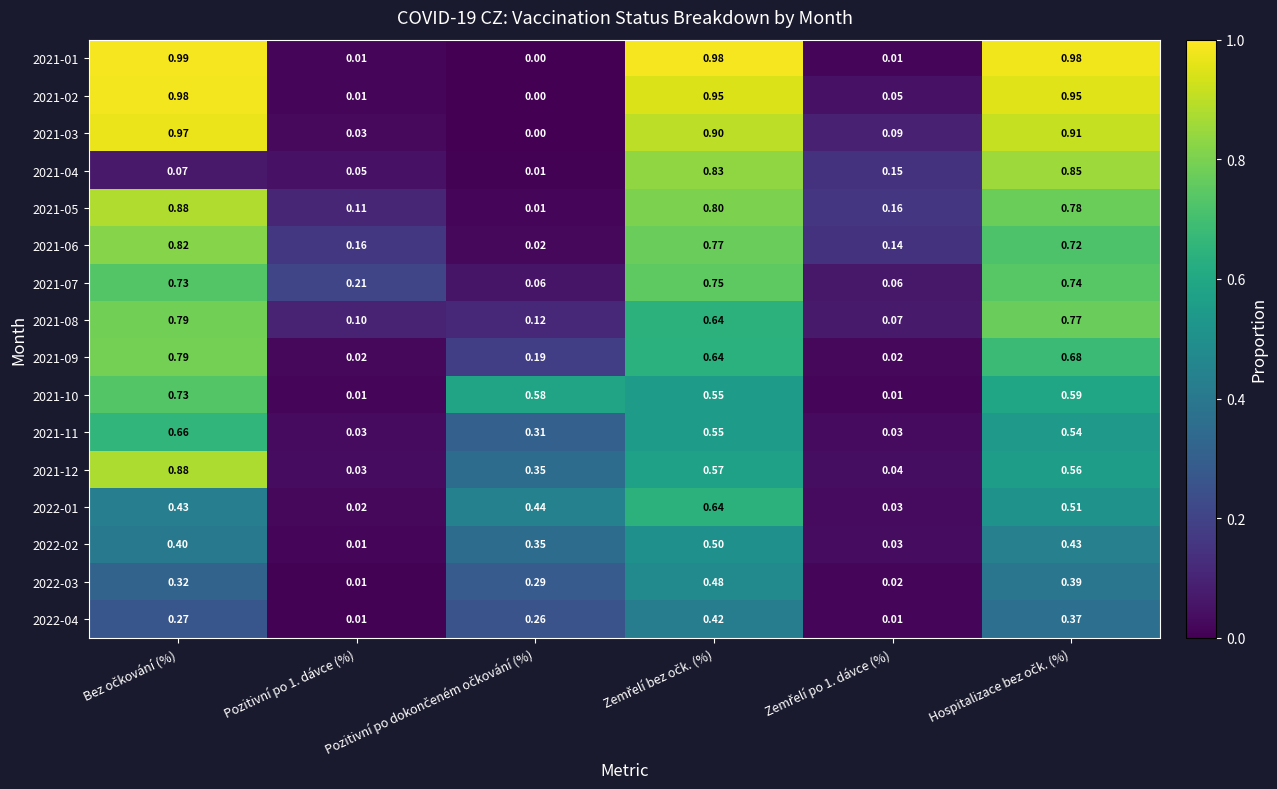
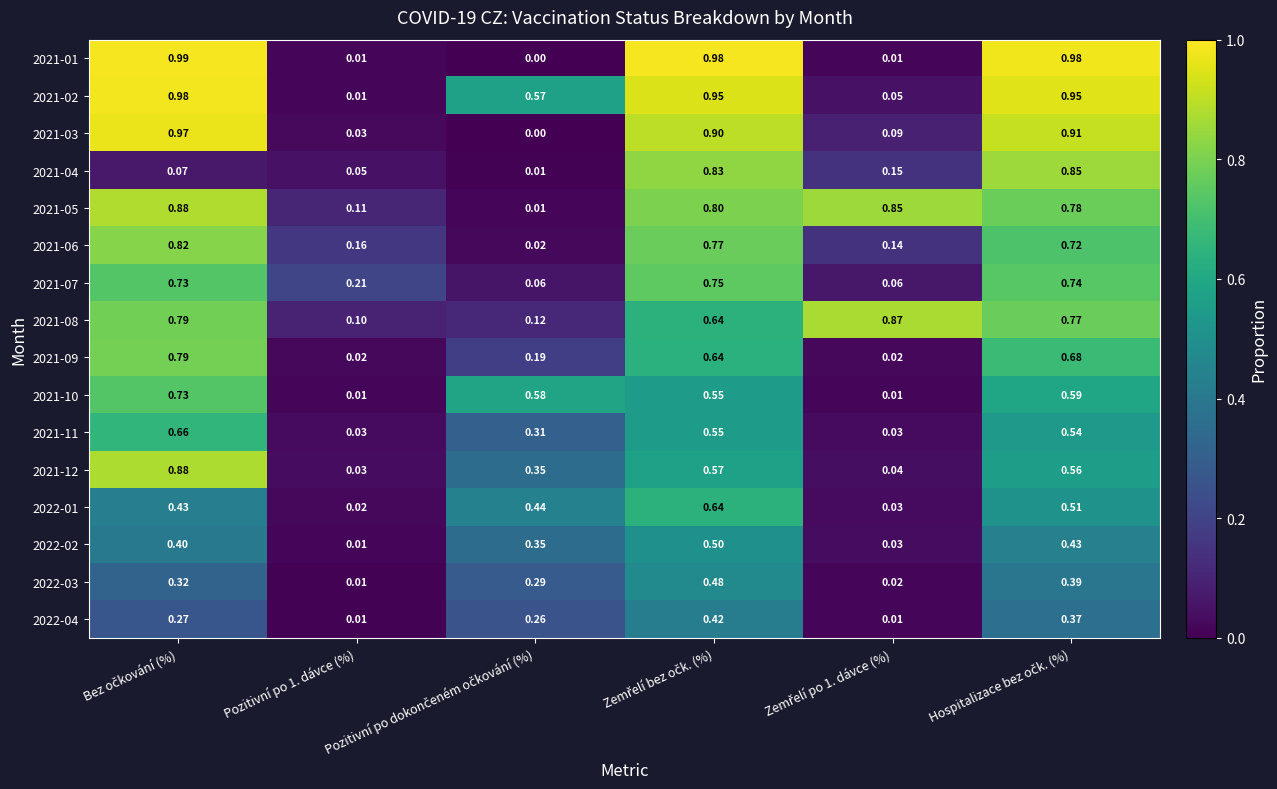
2021-02, Pozitivní po dokončeném očkování (%): 0.00 -> 0.57
2021-05, Zemřelí po 1. dávce (%): 0.16 -> 0.85
2021-08, Zemřelí po 1. dávce (%): 0.07 -> 0.87
